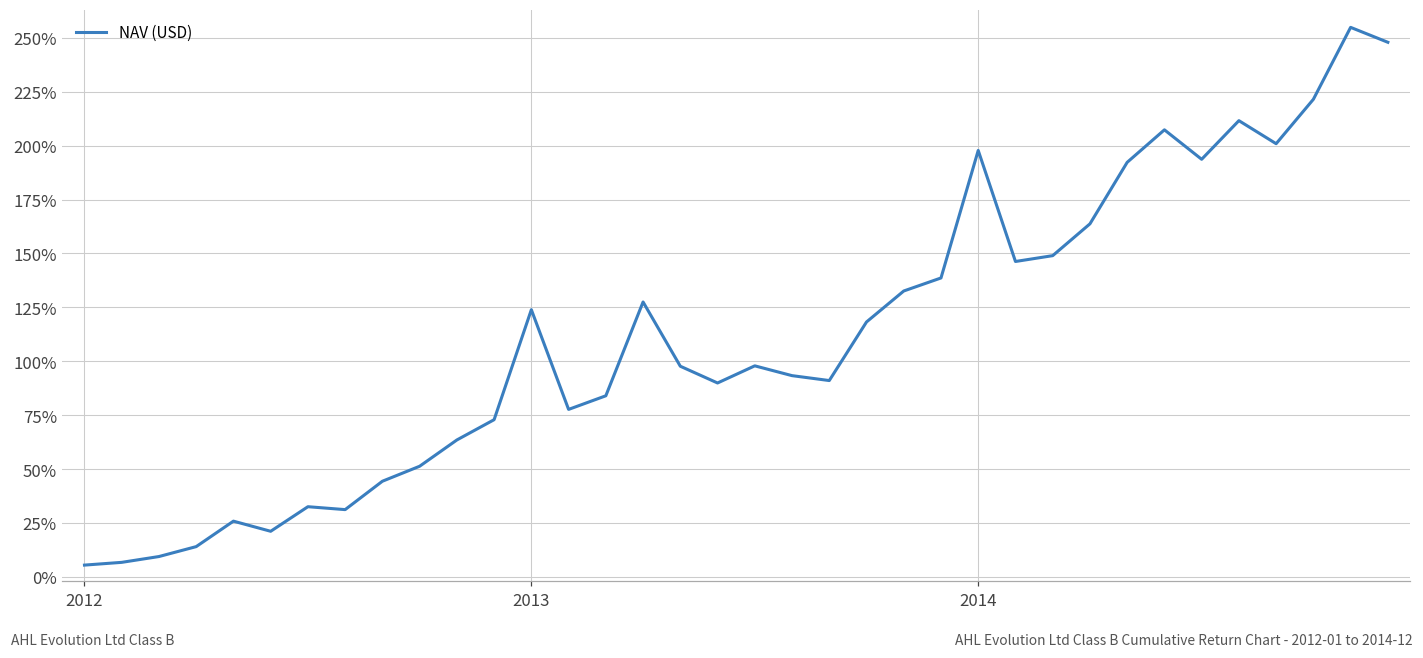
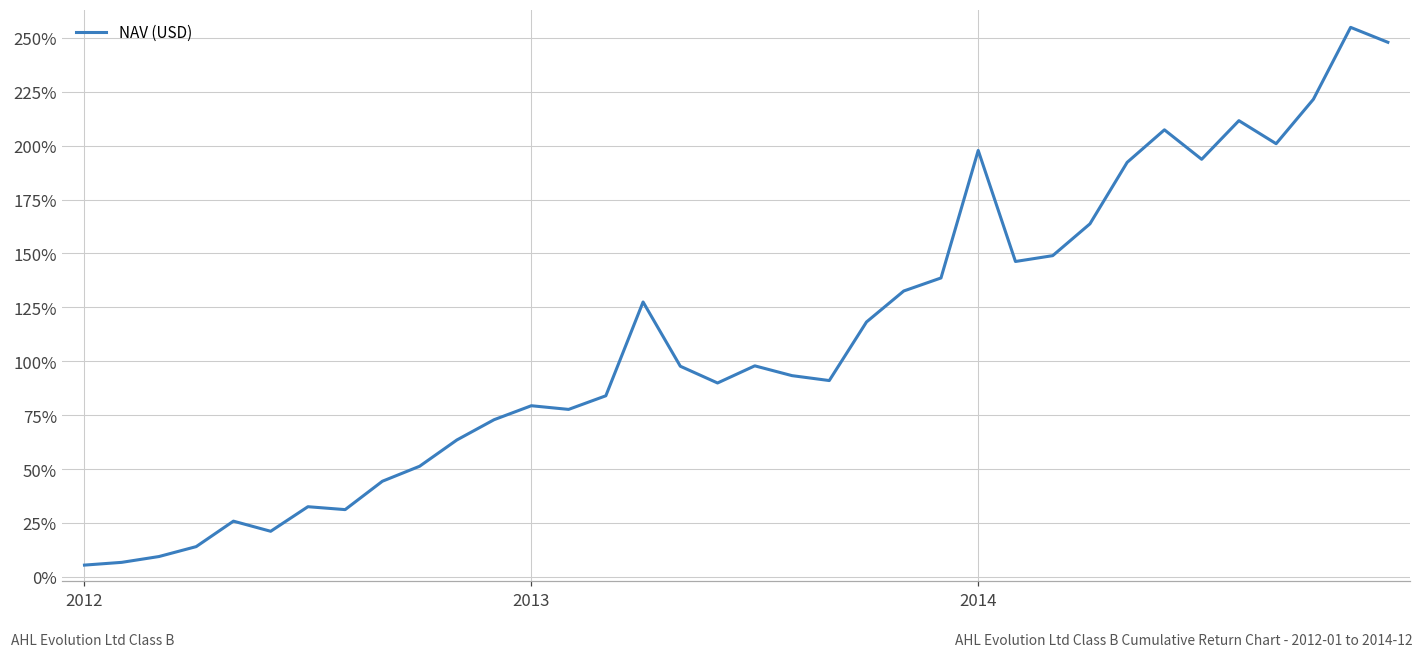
2013: 124% -> 79%
